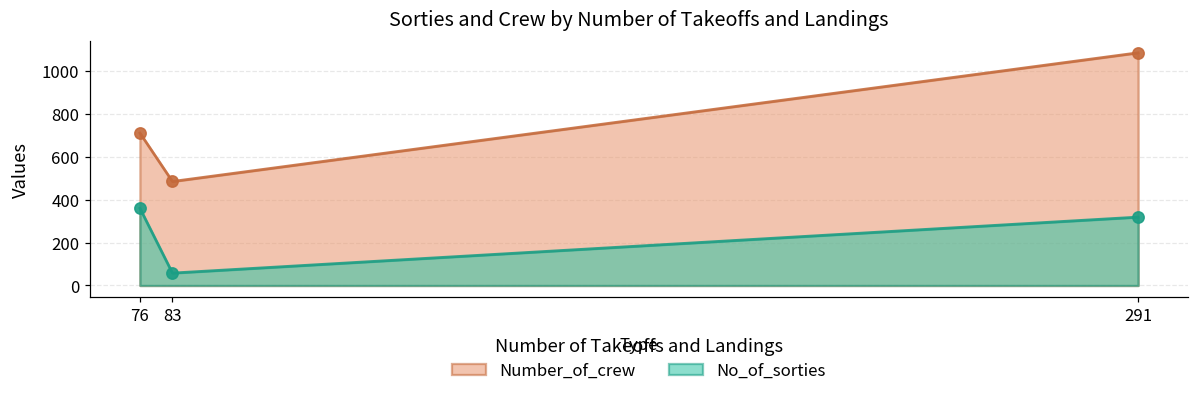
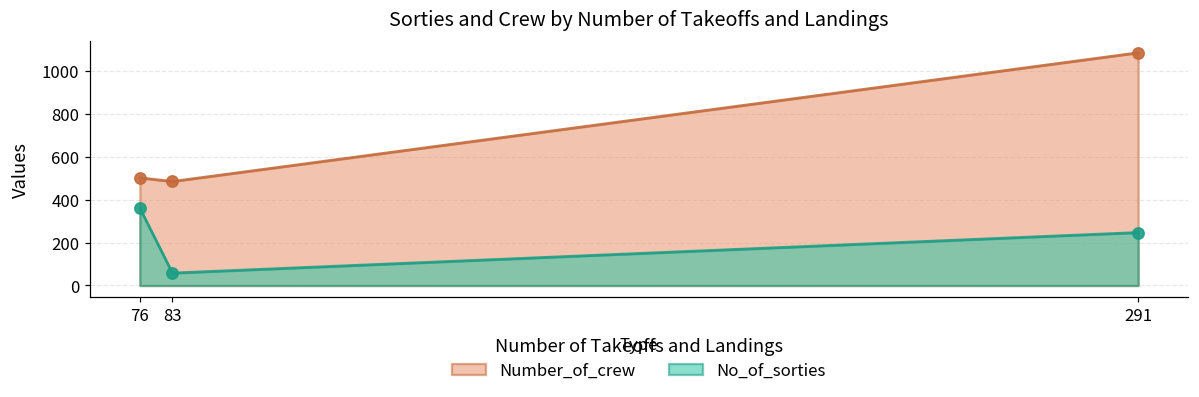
Number_of_crew, 76: 710 -> 500
No_of_sorties, 291: 320 -> 250
